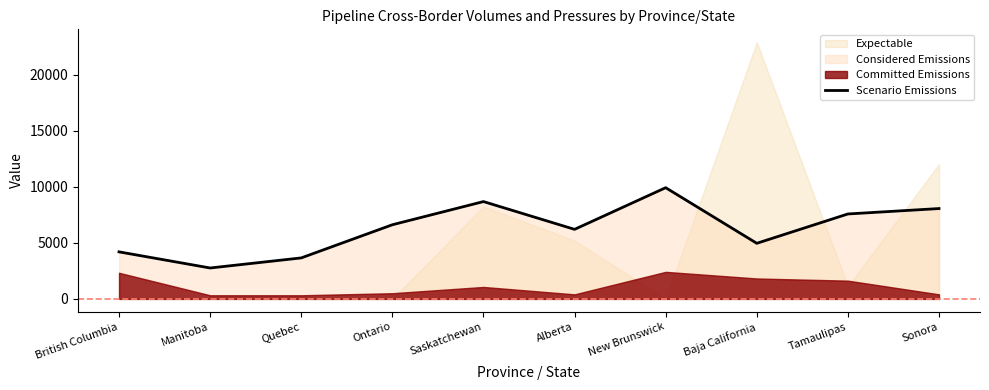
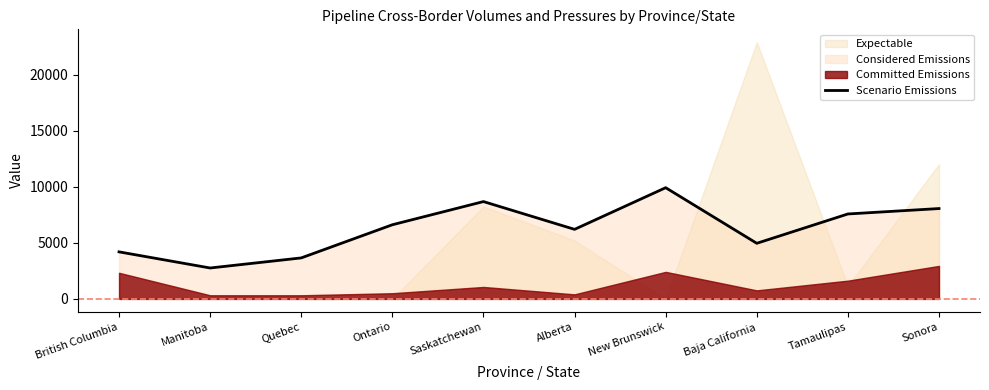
Committed Emissions, Baja California: 1800 -> 800
Committed Emissions, Sonora: 400 -> 2900
